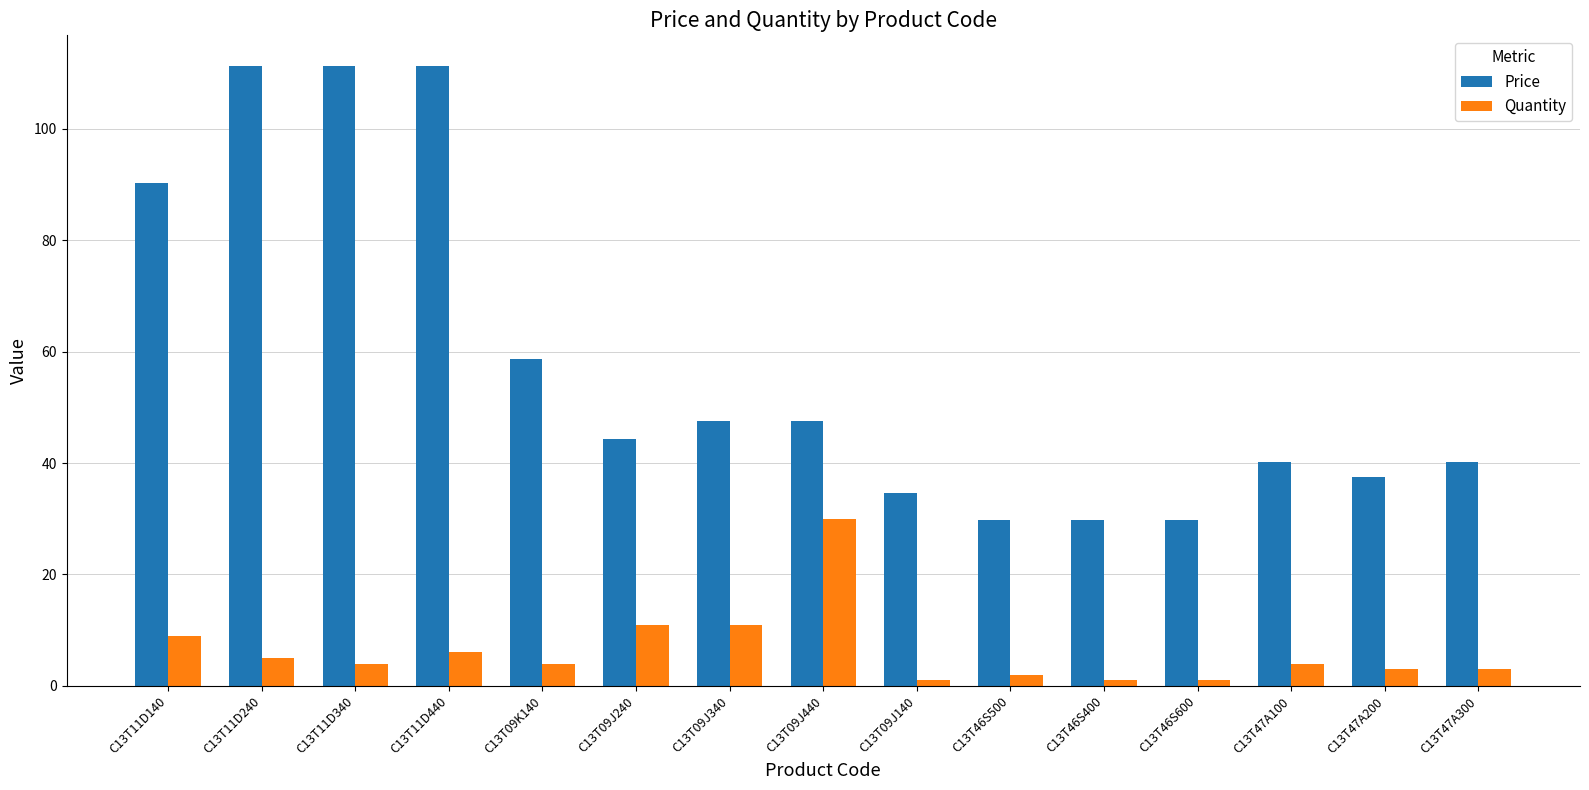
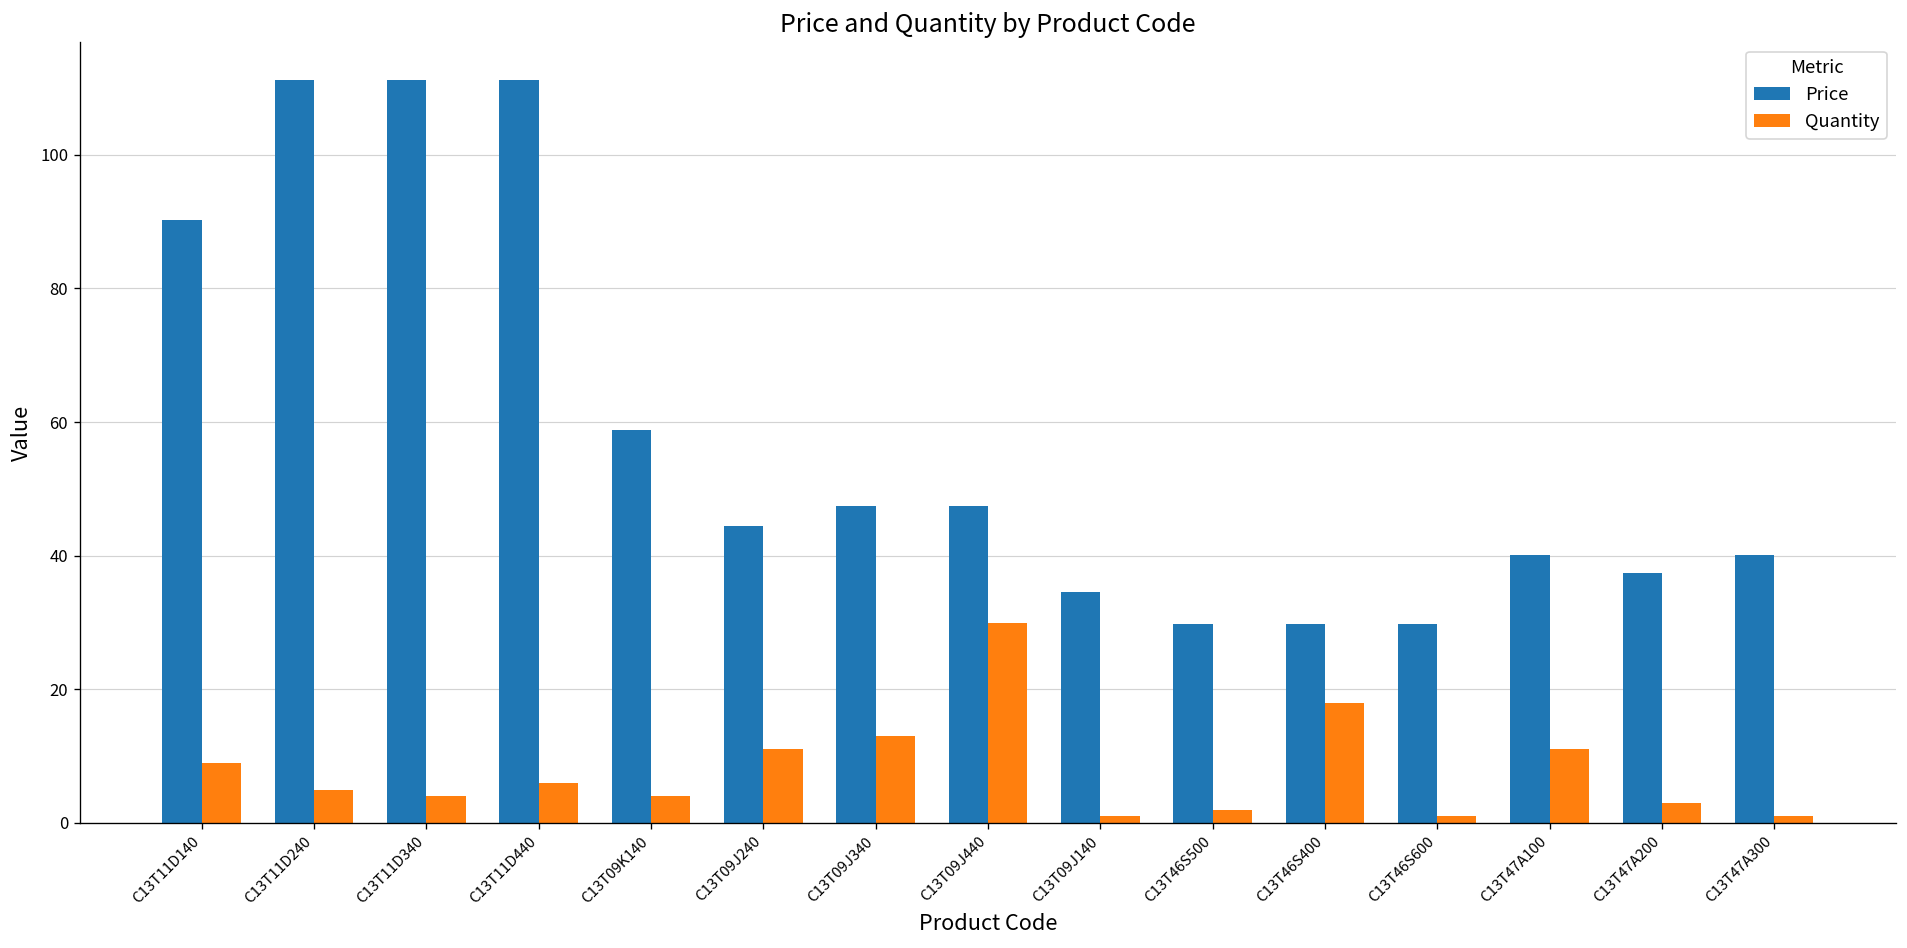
Quantity, C13T09J340: 11 -> 13
Quantity, C13T46S400: 1 -> 18
Quantity, C13T47A100: 4 -> 11
Quantity, C13T47A300: 3 -> 1
